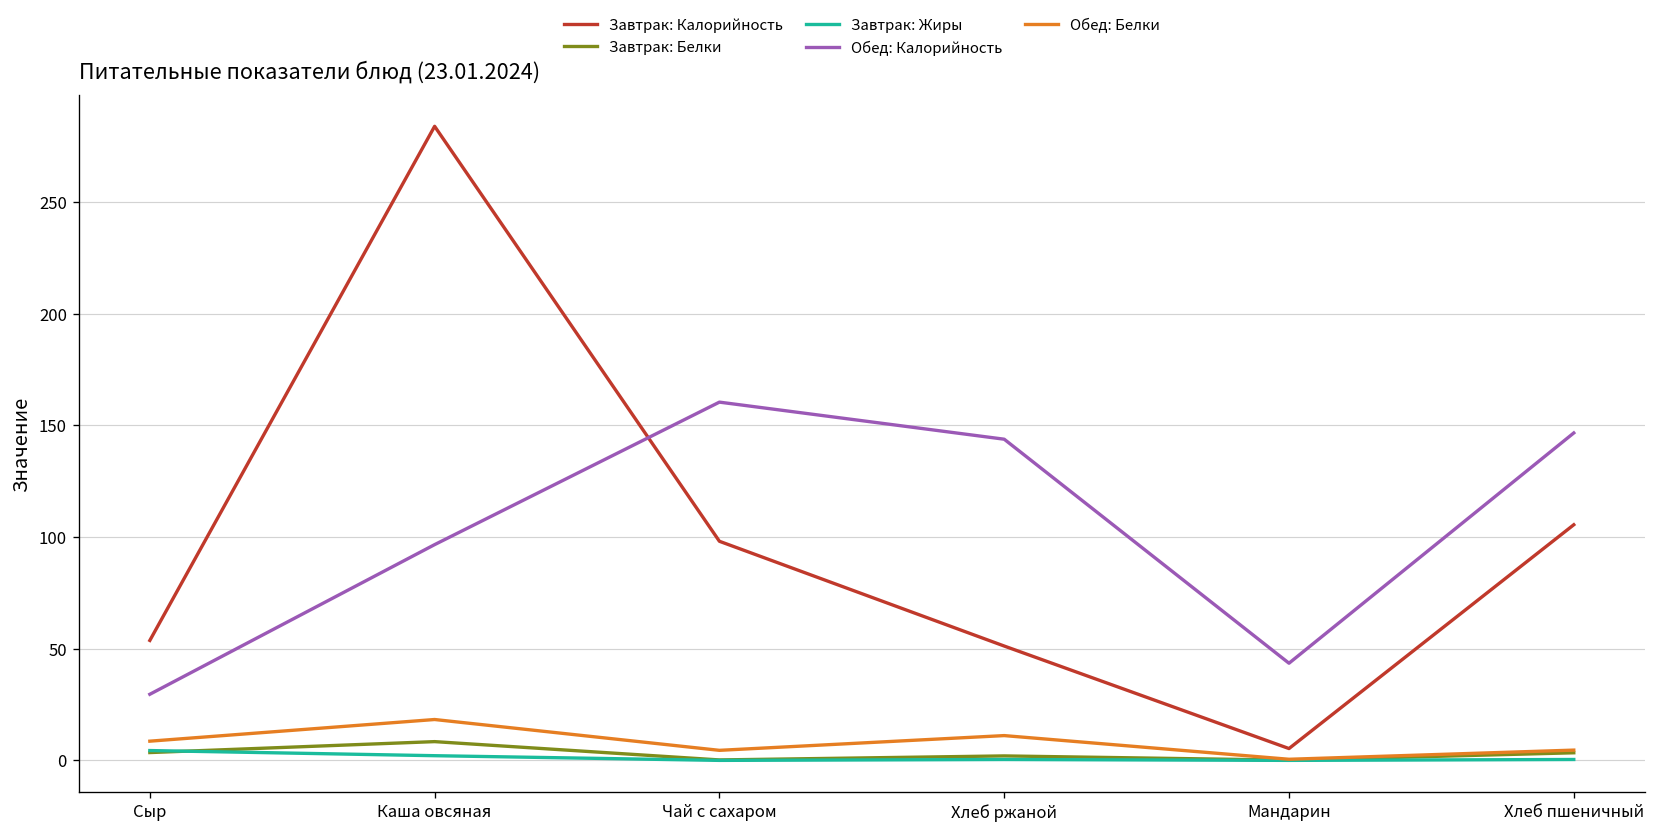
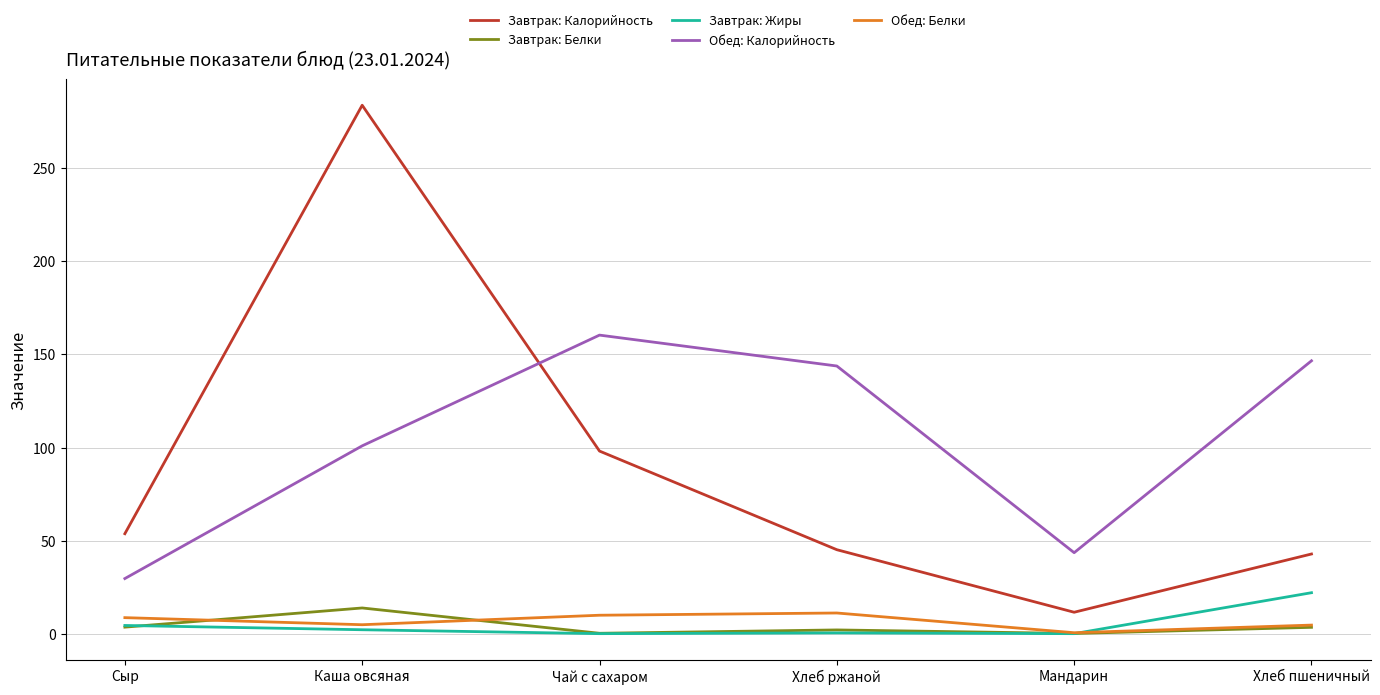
Завтрак: Белки, Каша овсяная: 8 -> 14
Обед: Калорийность, Каша овсяная: 97 -> 101
Обед: Белки, Каша овсяная: 18 -> 5
Обед: Белки, Чай с сахаром: 5 -> 10
Завтрак: Калорийность, Хлеб ржаной: 51 -> 45
Завтрак: Калорийность, Мандарин: 5 -> 12
Завтрак: Калорийность, Хлеб пшеничный: 106 -> 43
Завтрак: Жиры, Хлеб пшеничный: 0 -> 22
